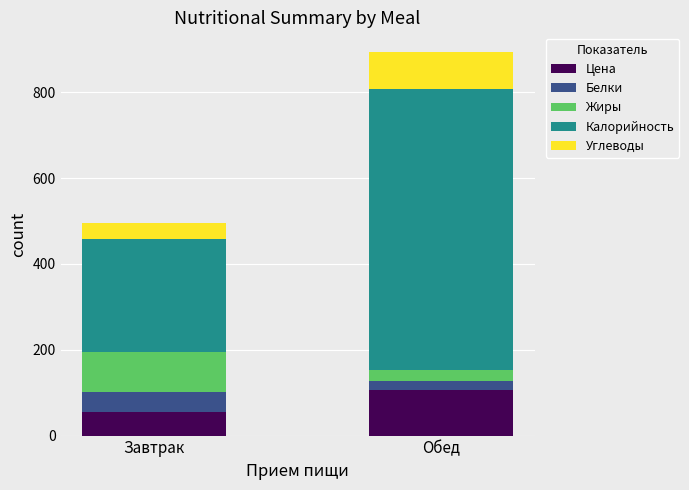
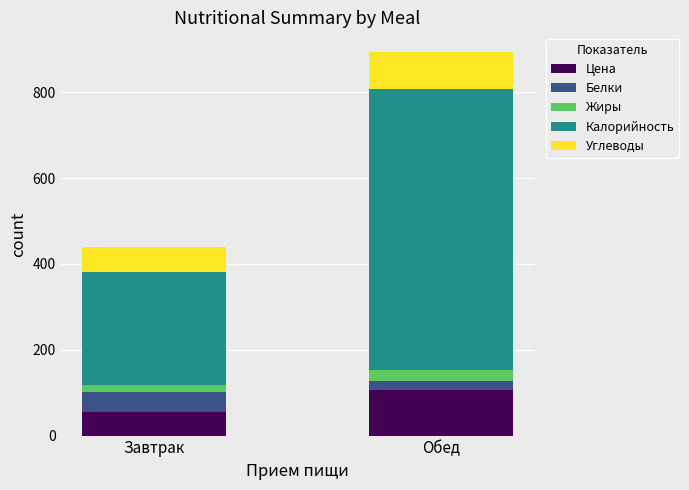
Жиры, Завтрак: 90 -> 20
Углеводы, Завтрак: 40 -> 60
